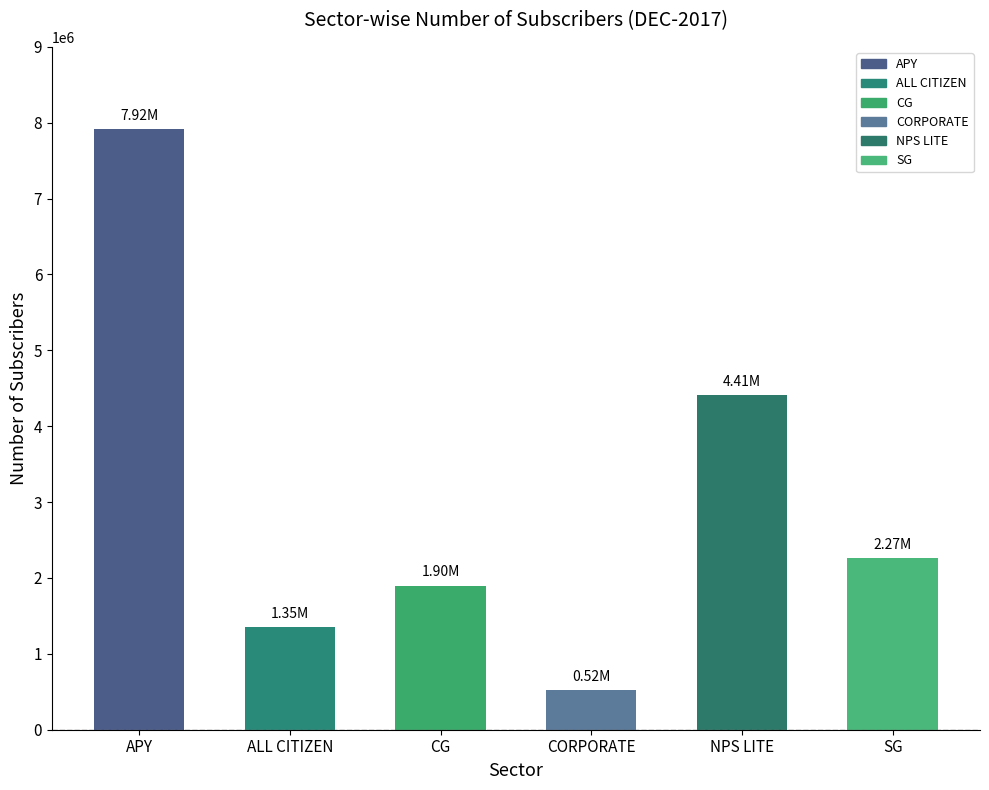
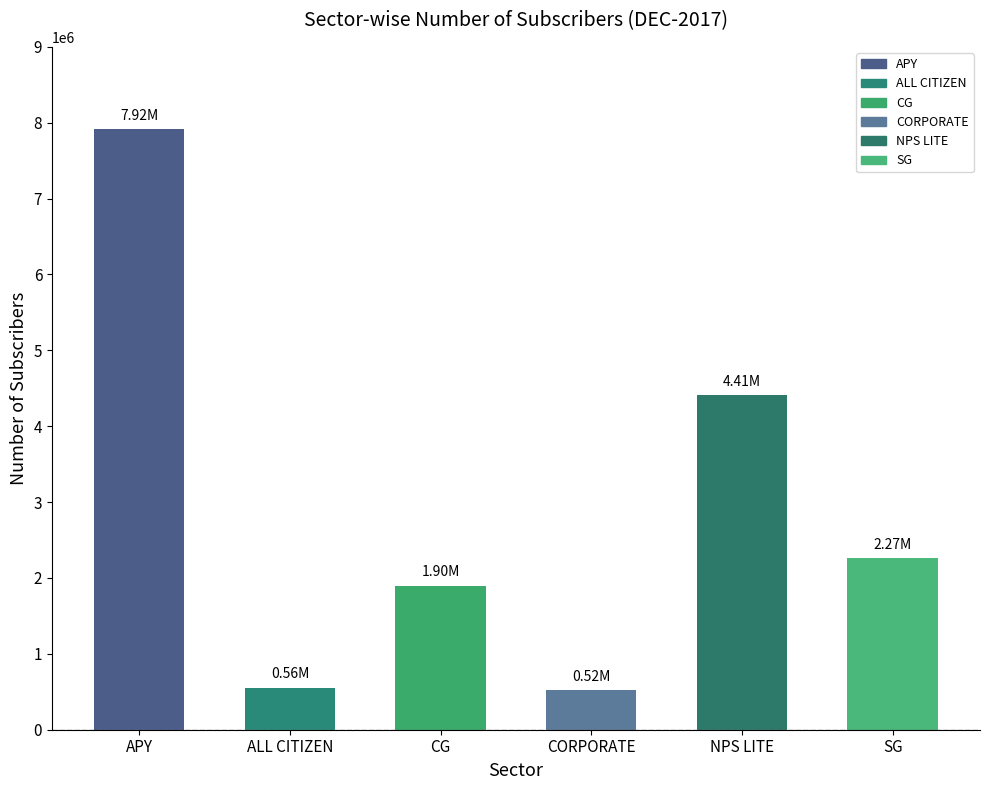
ALL CITIZEN: 1.35M -> 0.56M
